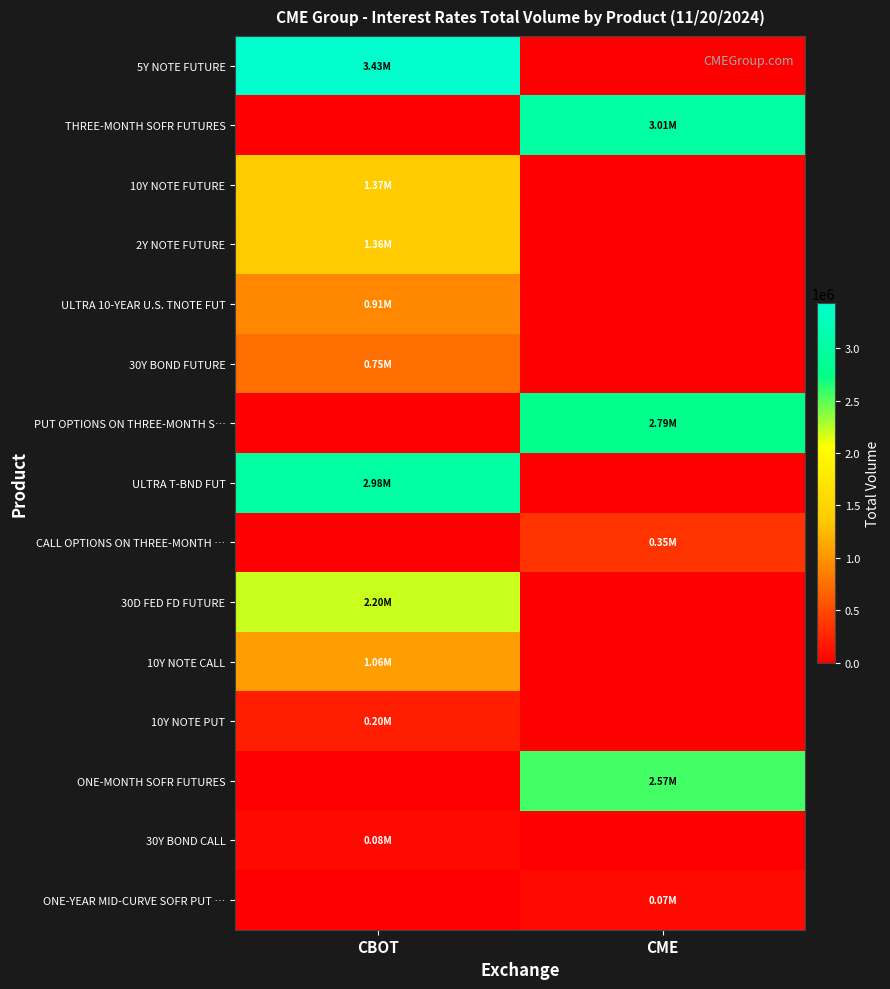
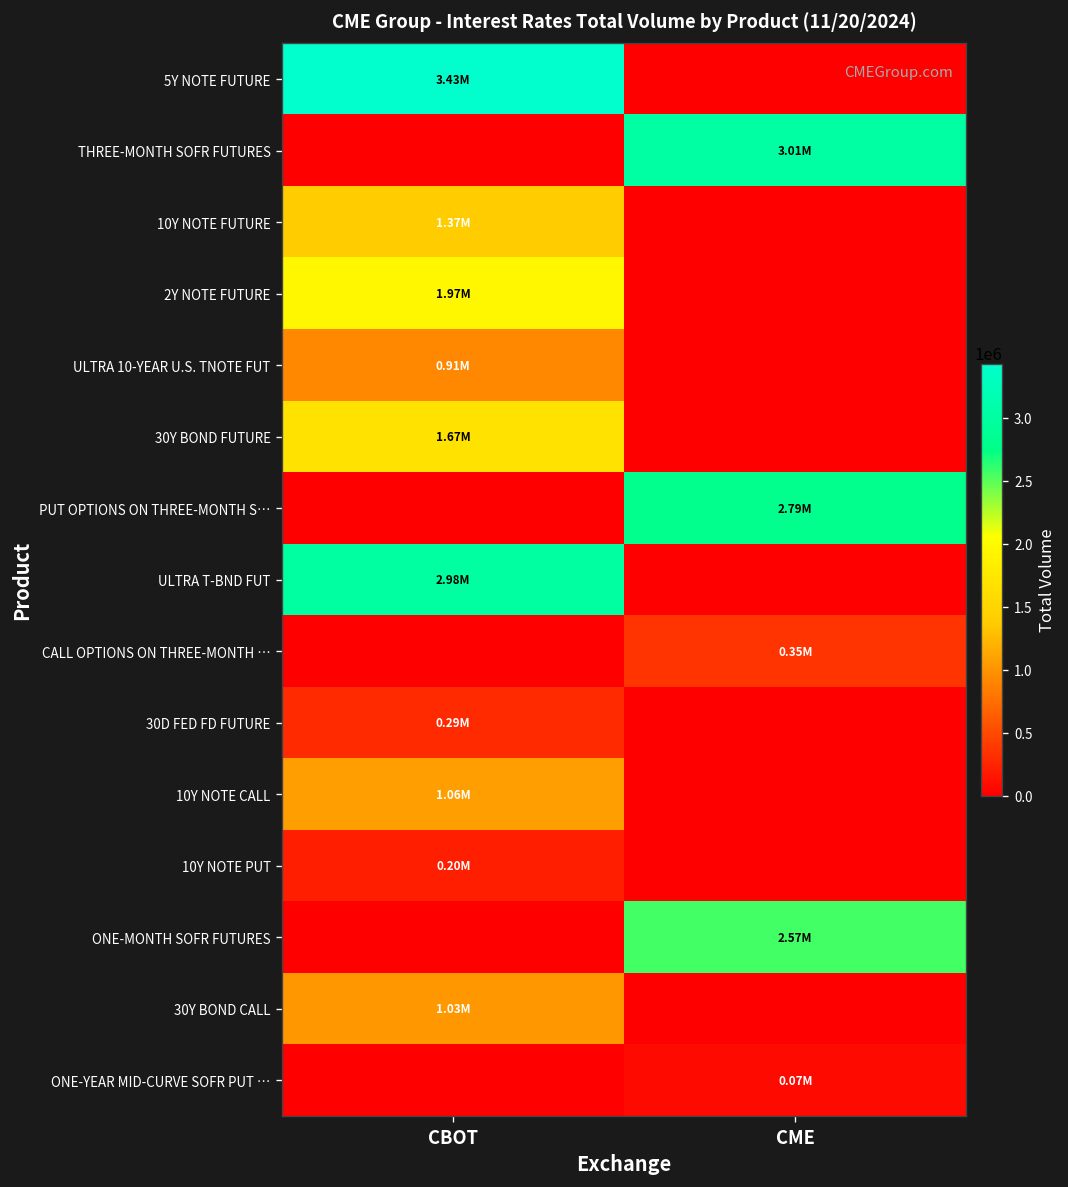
2Y NOTE FUTURE, CBOT: 1.36M -> 1.97M
30Y BOND FUTURE, CBOT: 0.75M -> 1.67M
30D FED FD FUTURE, CBOT: 2.20M -> 0.29M
30Y BOND CALL, CBOT: 0.08M -> 1.03M
